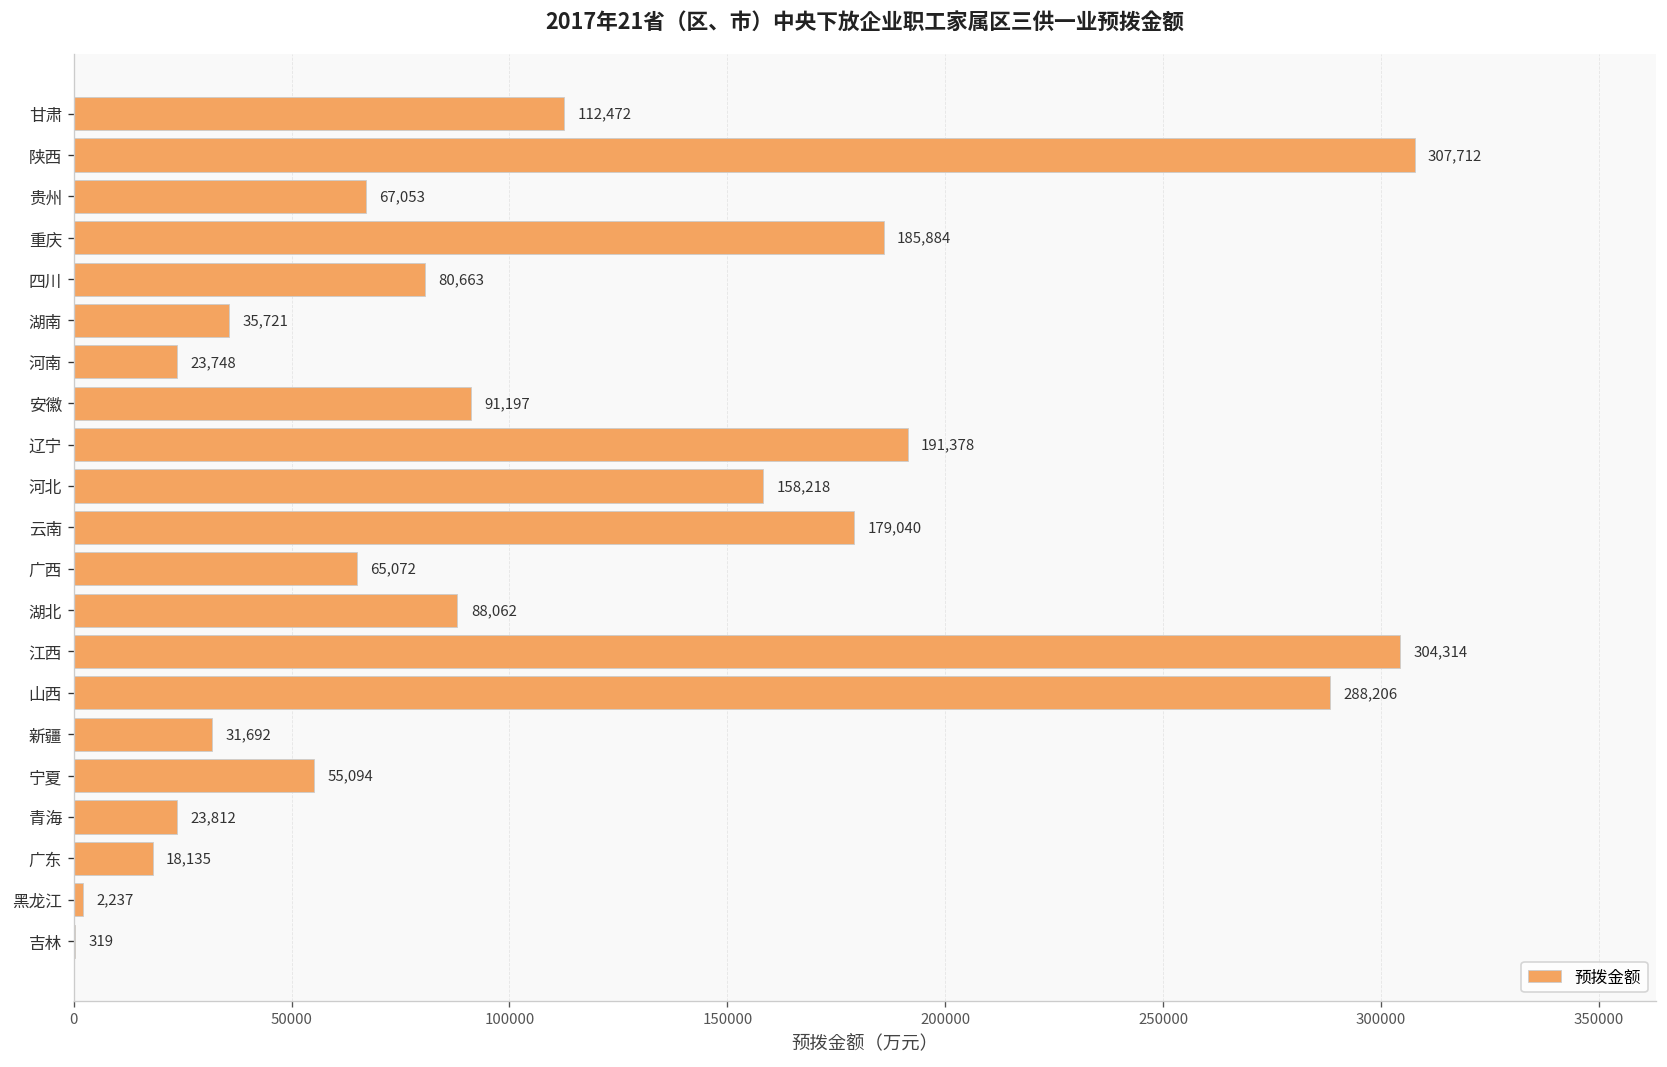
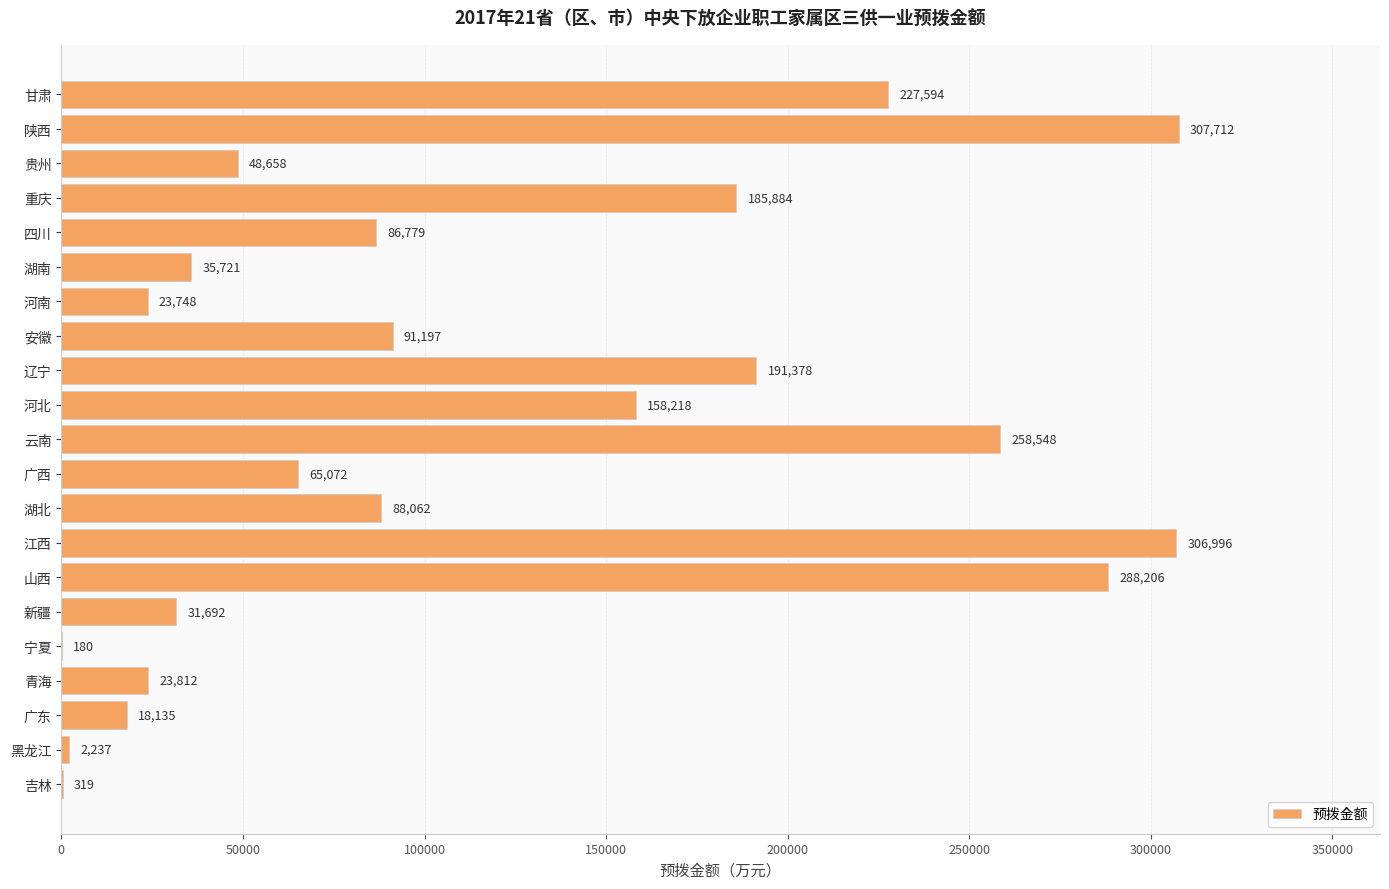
甘肃: 112,472 -> 227,594
贵州: 67,053 -> 48,658
四川: 80,663 -> 86,779
云南: 179,040 -> 258,548
江西: 304,314 -> 306,996
宁夏: 55,094 -> 180
